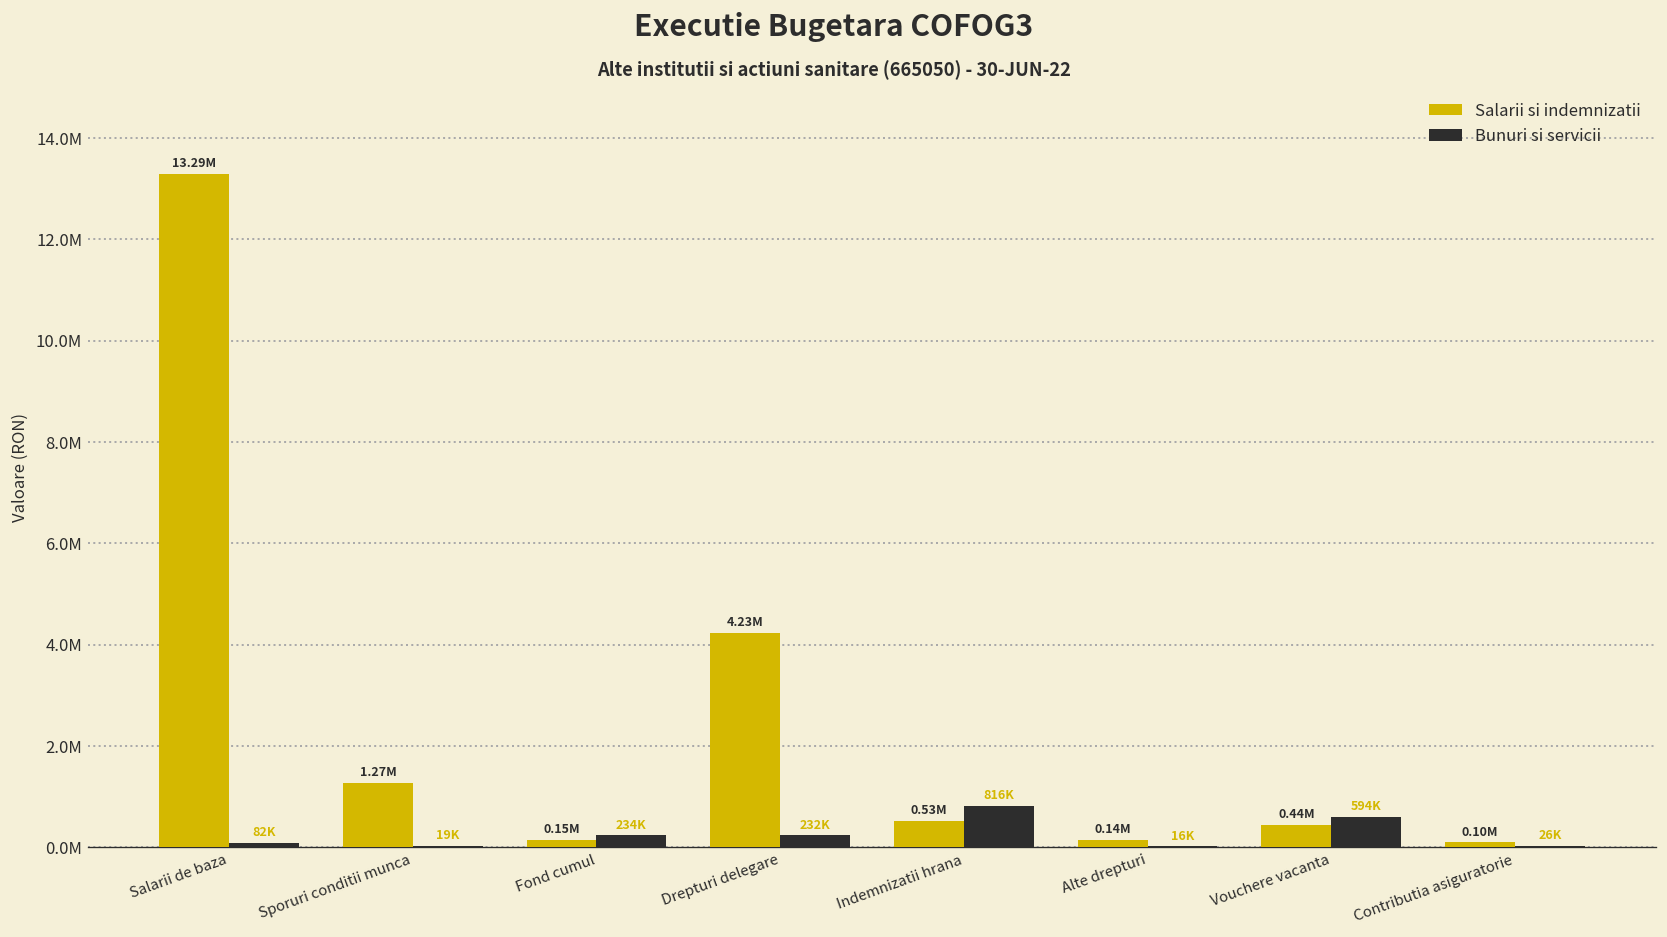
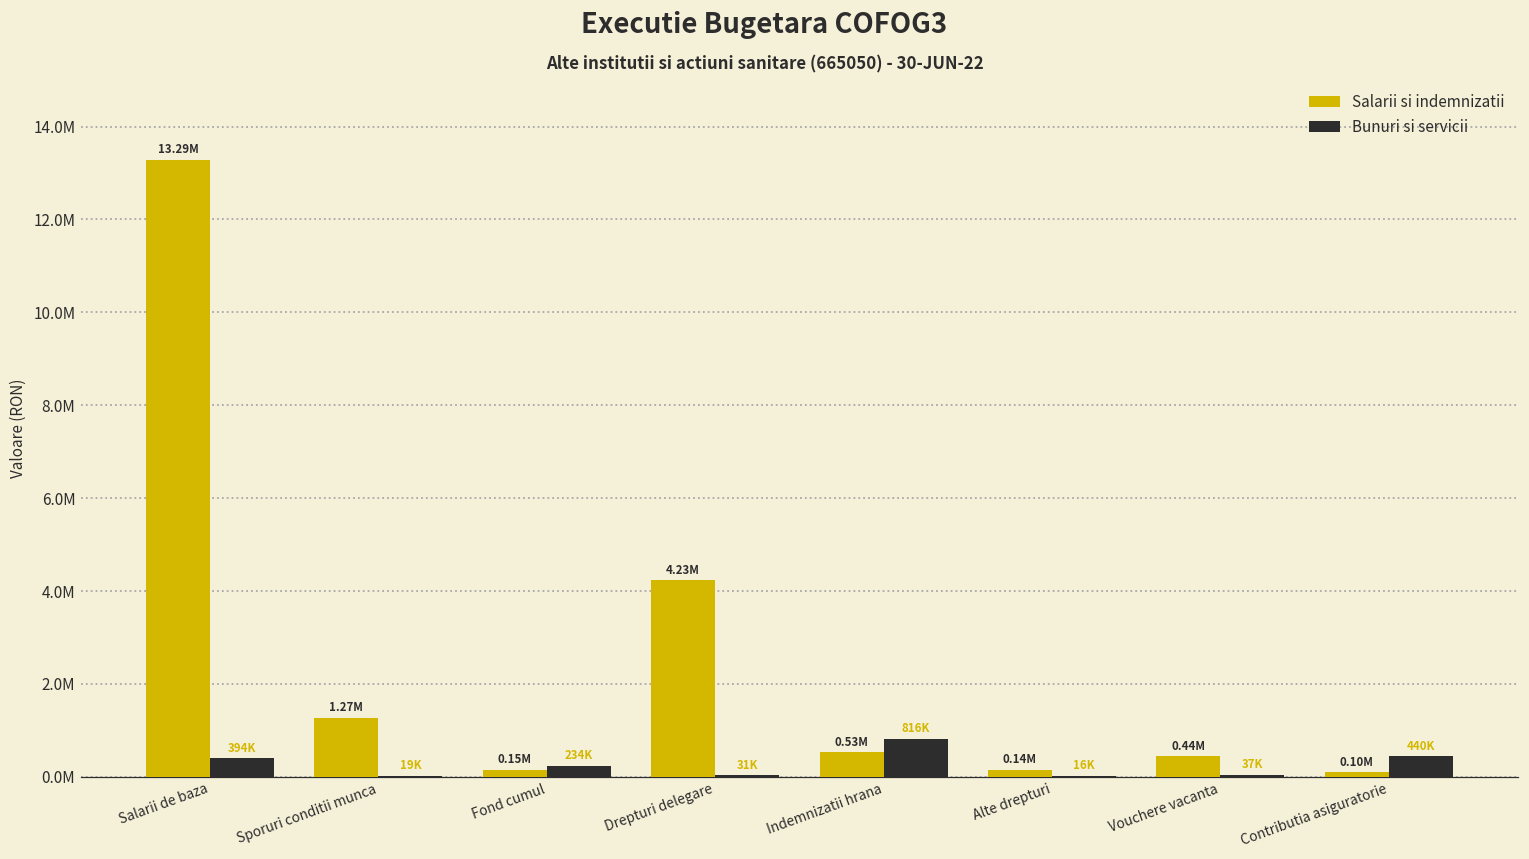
Bunuri si servicii, Salarii de baza: 82K -> 394K
Bunuri si servicii, Drepturi delegare: 232K -> 31K
Bunuri si servicii, Vouchere vacanta: 594K -> 37K
Bunuri si servicii, Contributia asiguratorie: 26K -> 440K
